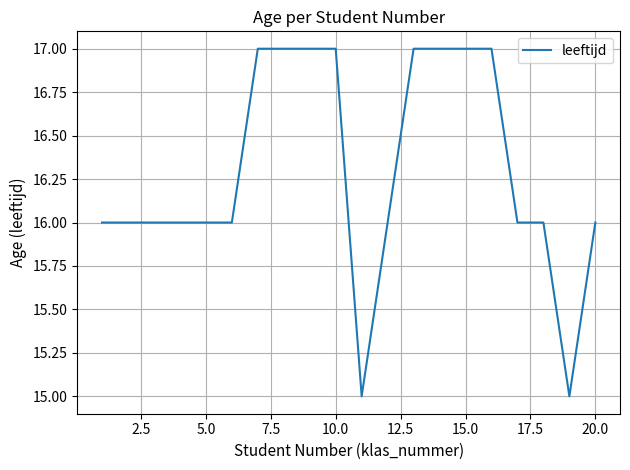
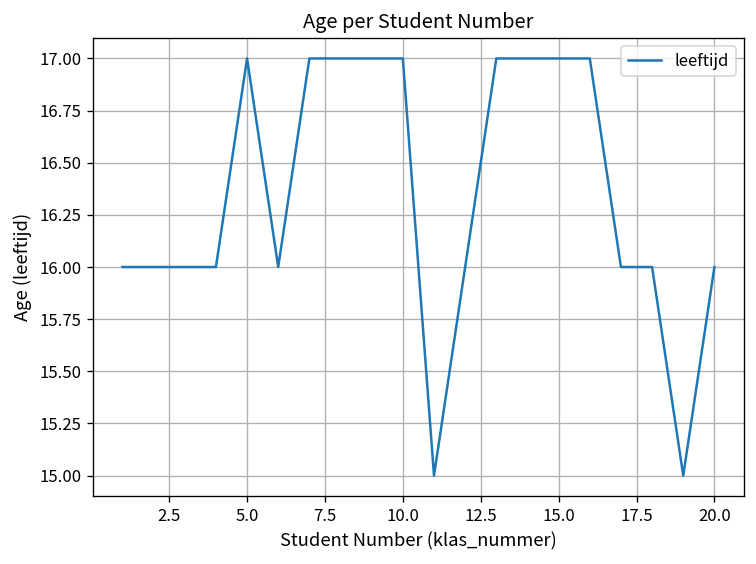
5.0: 16 -> 17
